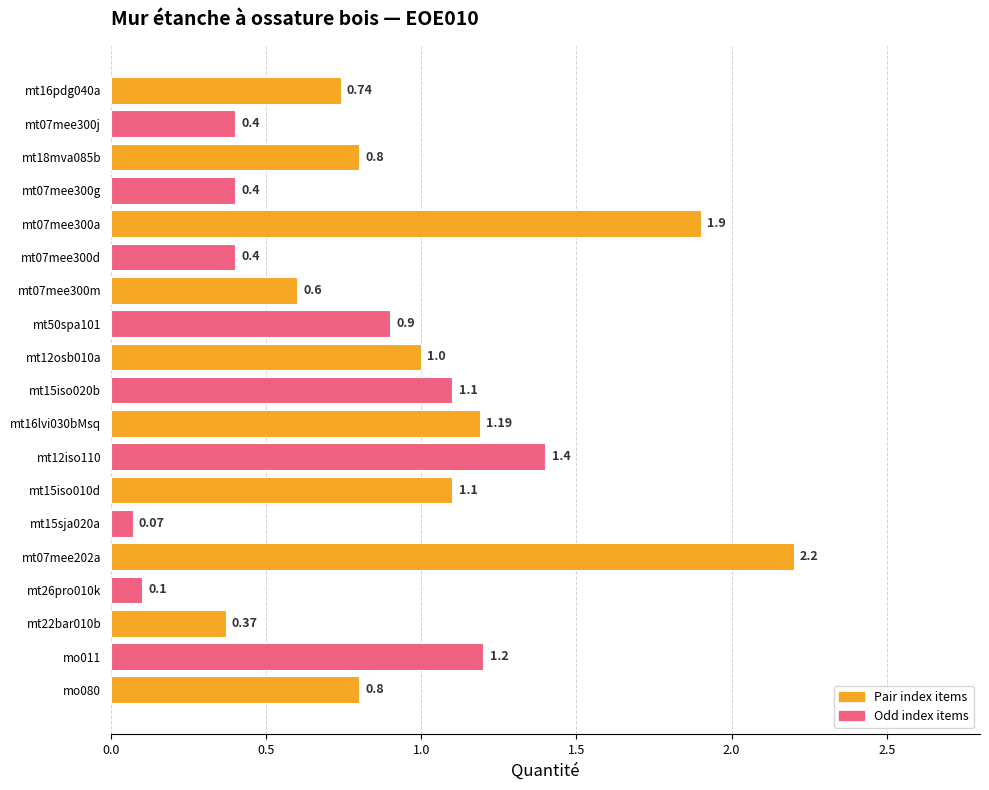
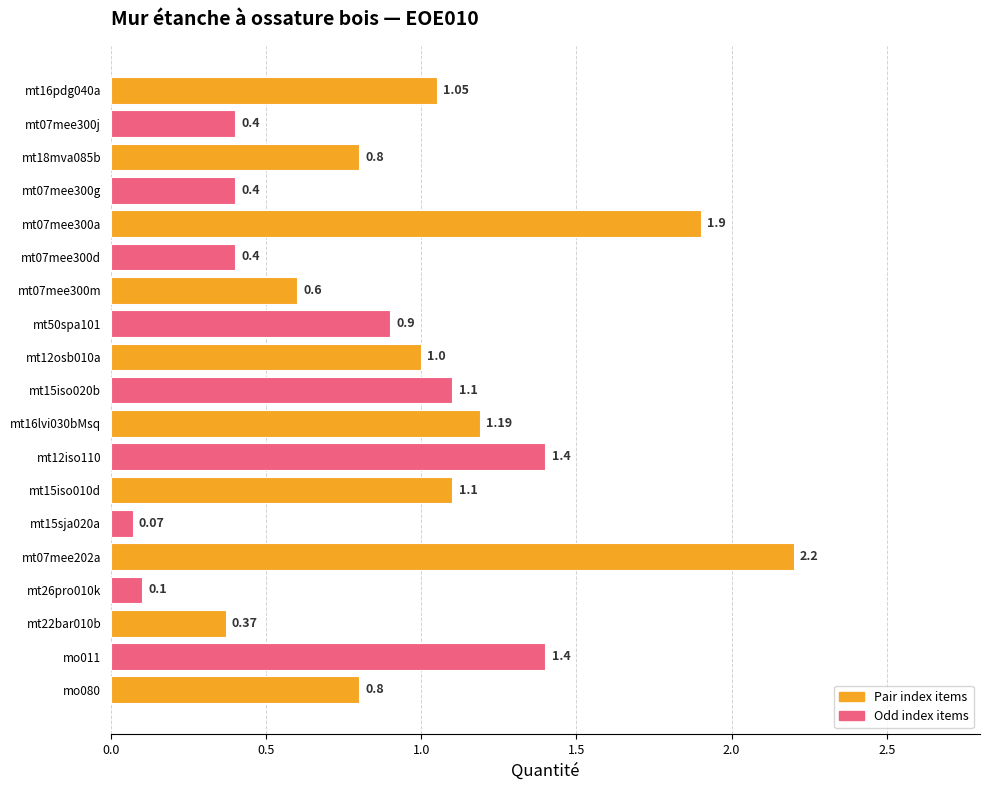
mt16pdg040a: 0.74 -> 1.05
mo011: 1.2 -> 1.4
